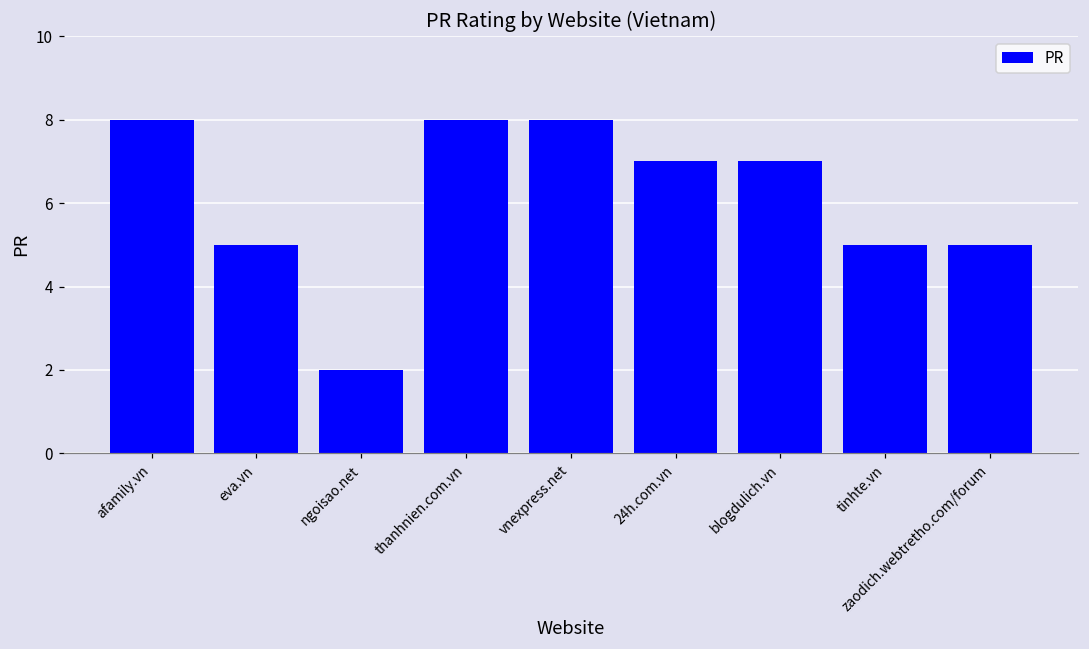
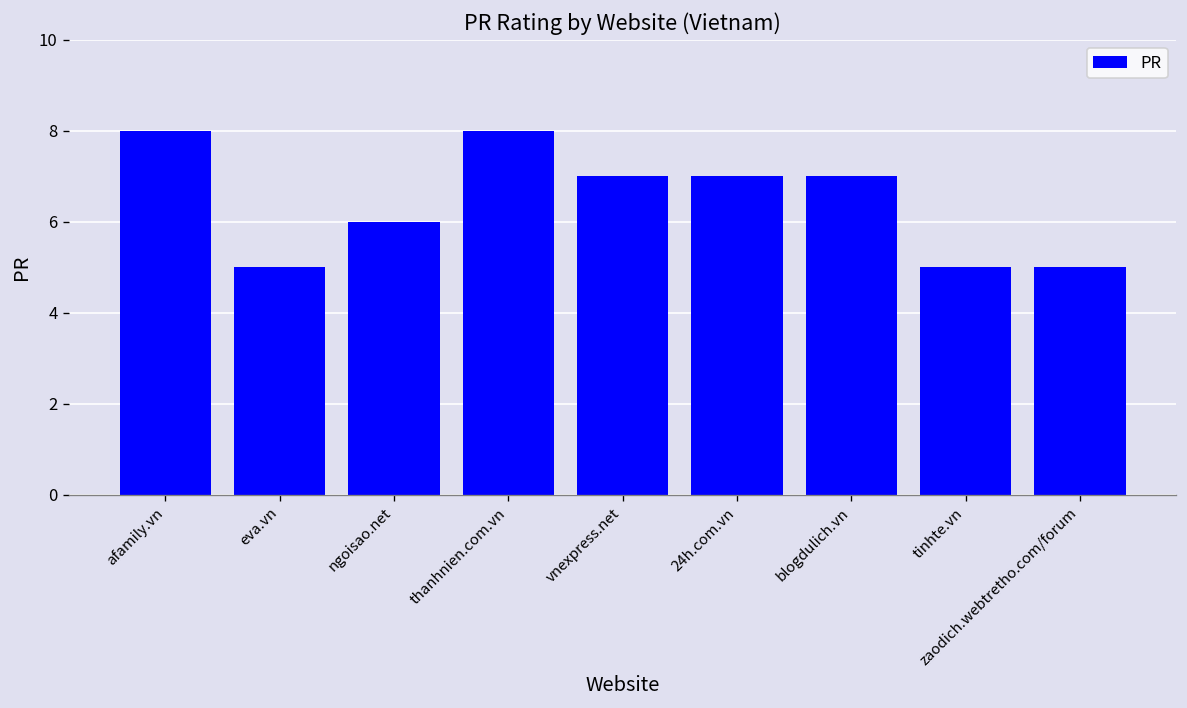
ngoisao.net: 2 -> 6
vnexpress.net: 8 -> 7
